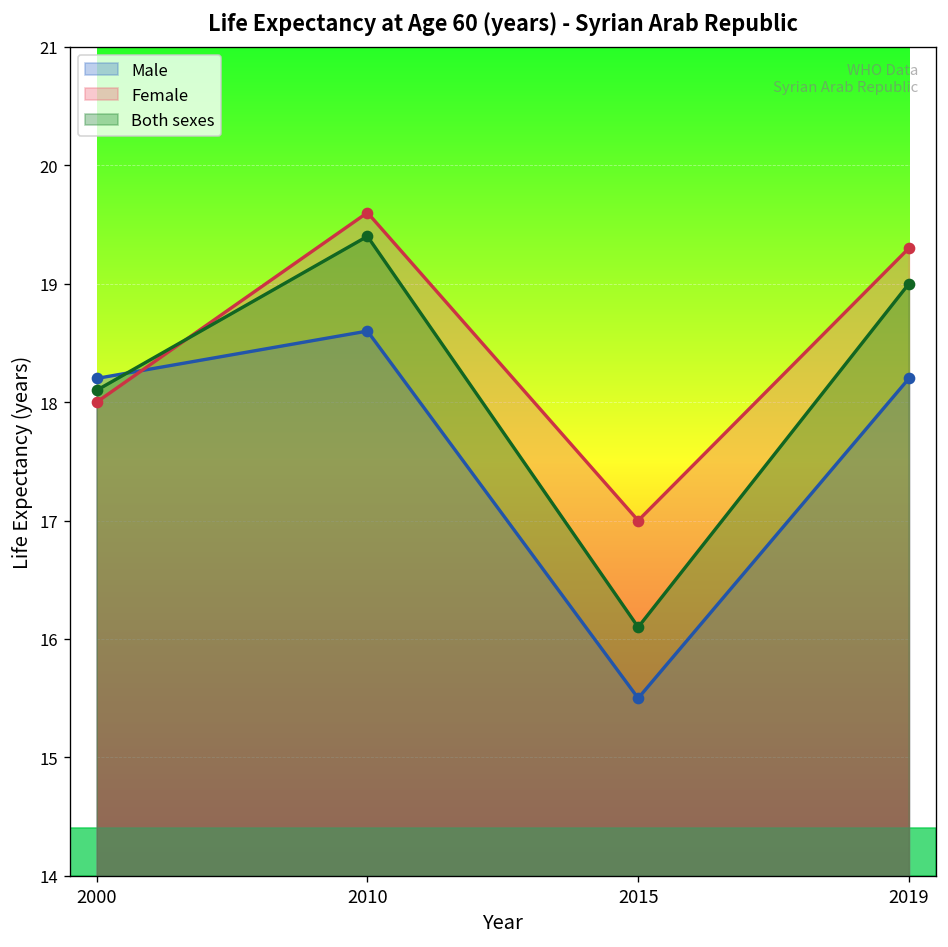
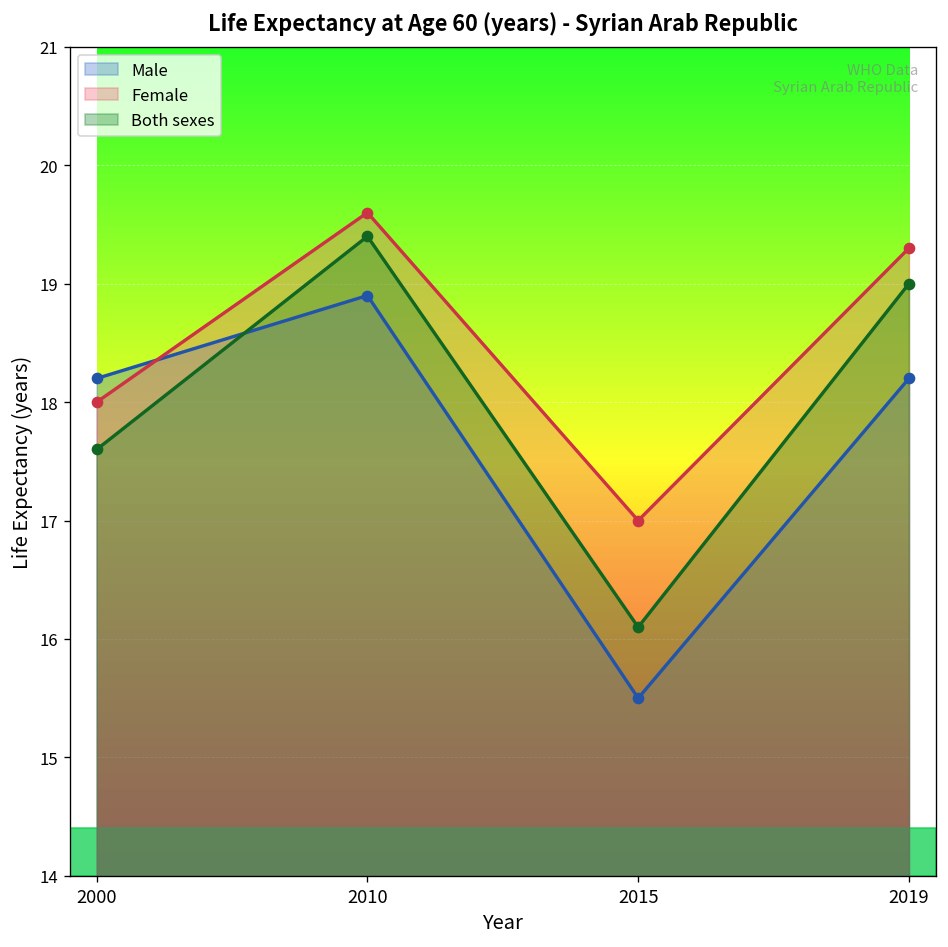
Both sexes, 2000: 18.1 -> 17.6
Male, 2010: 18.6 -> 18.9
